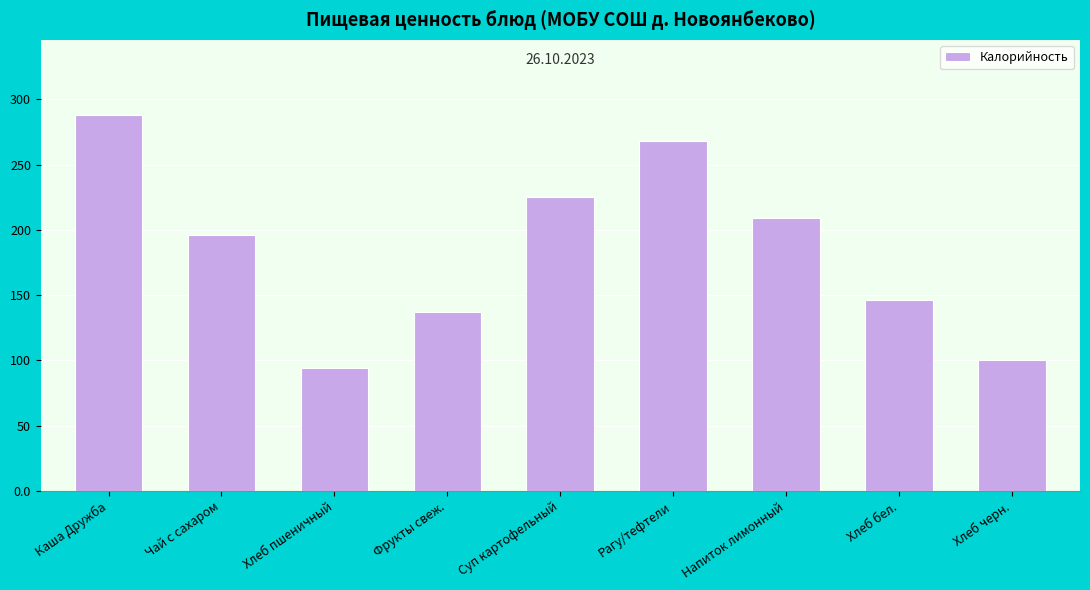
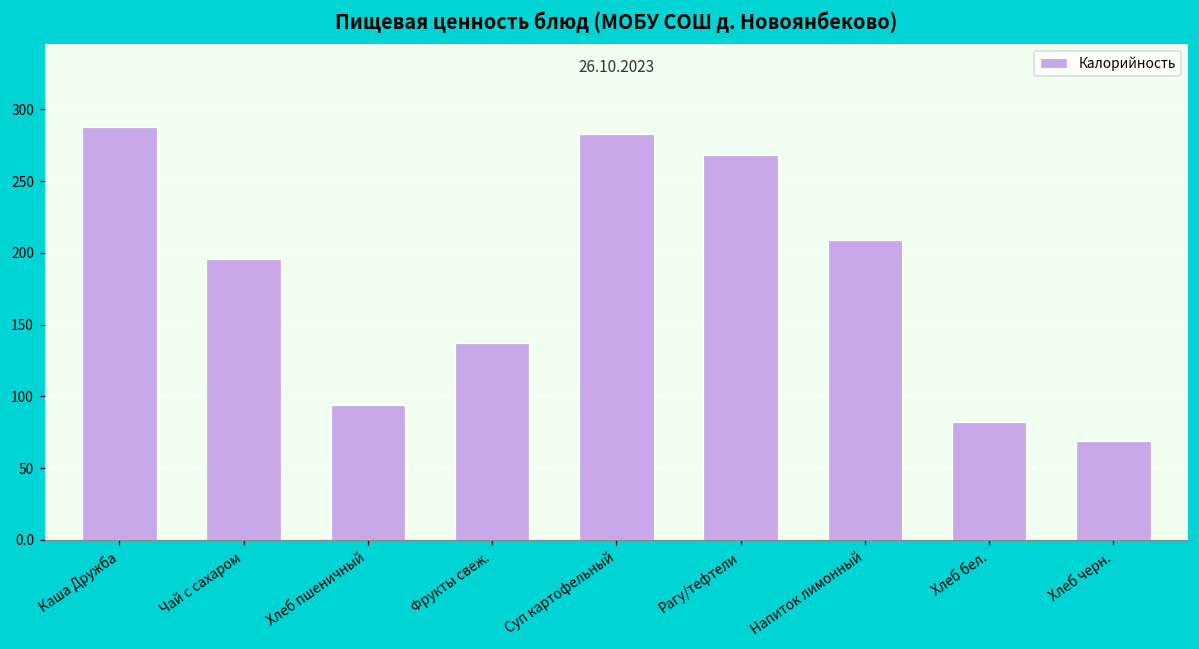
Суп картофельный: 225 -> 283
Хлеб бел.: 146 -> 82
Хлеб черн.: 100 -> 69
